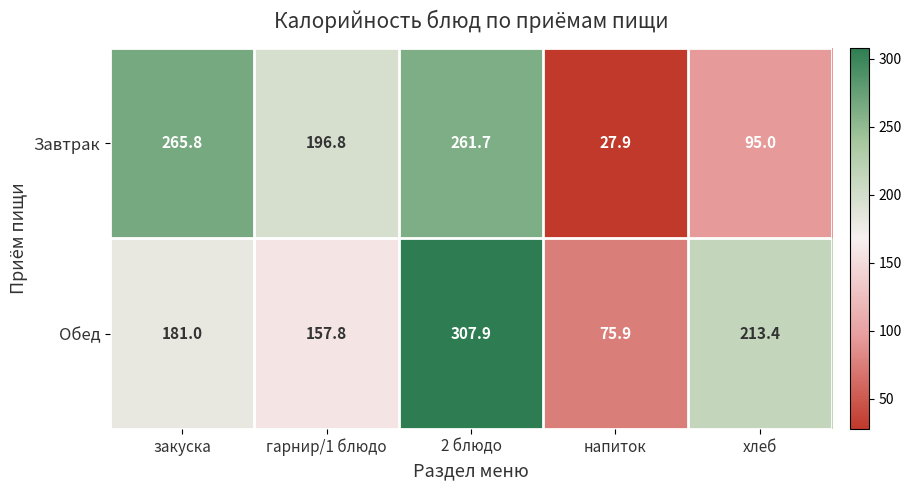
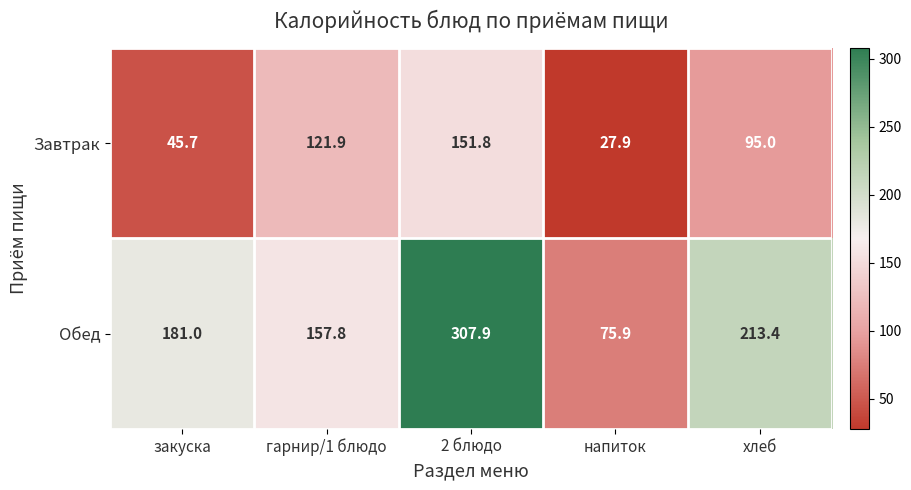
Завтрак, закуска: 265.8 -> 45.7
Завтрак, гарнир/1 блюдо: 196.8 -> 121.9
Завтрак, 2 блюдо: 261.7 -> 151.8
